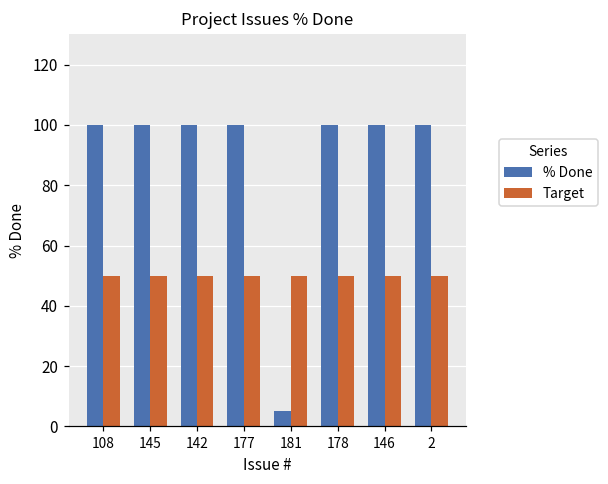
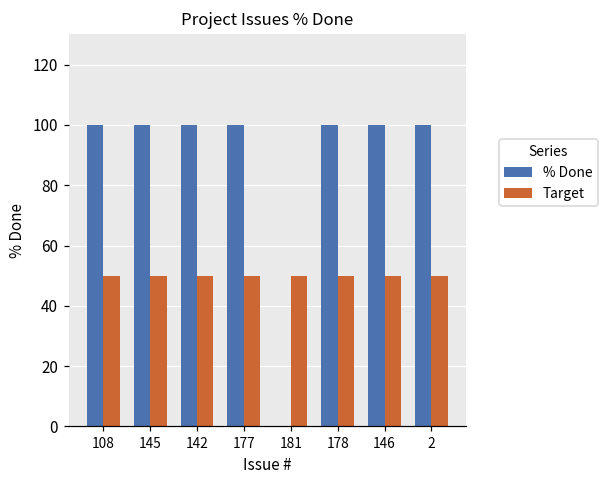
% Done, 181: 5 -> 0
